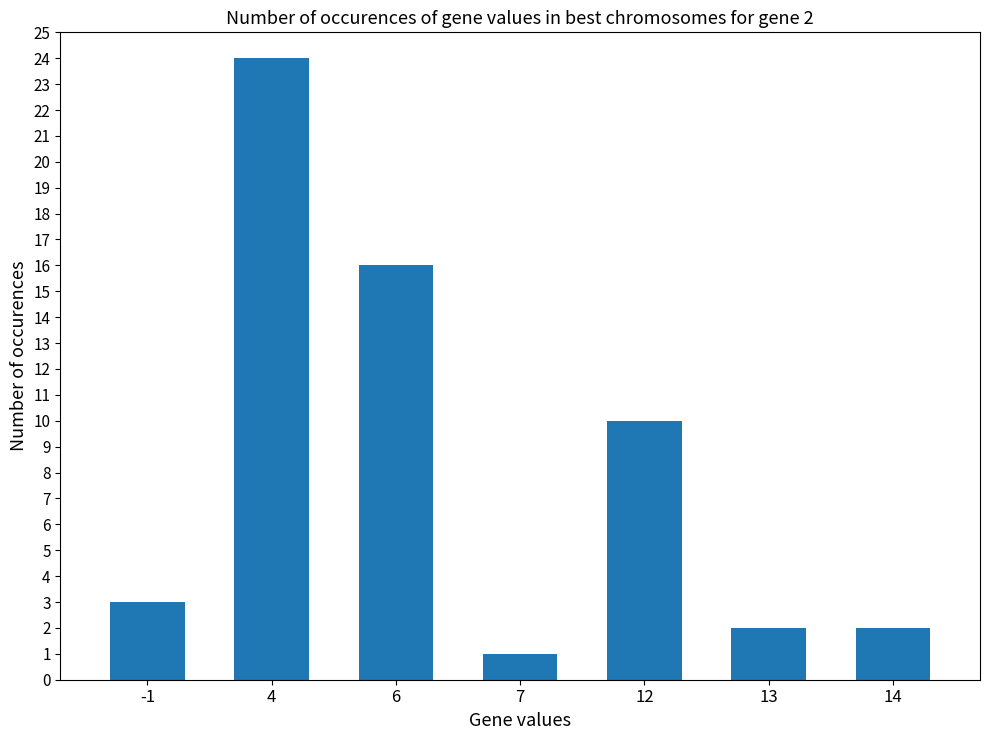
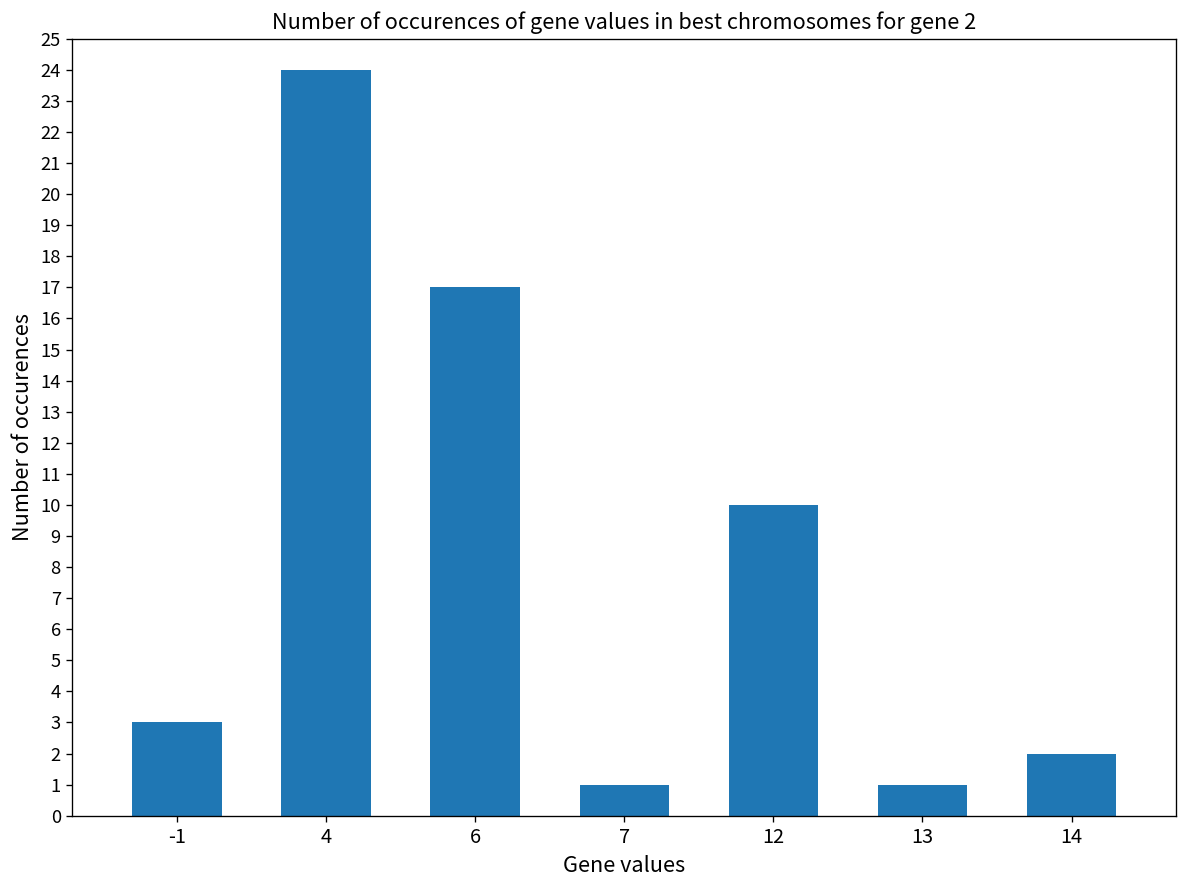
6: 16 -> 17
13: 2 -> 1
